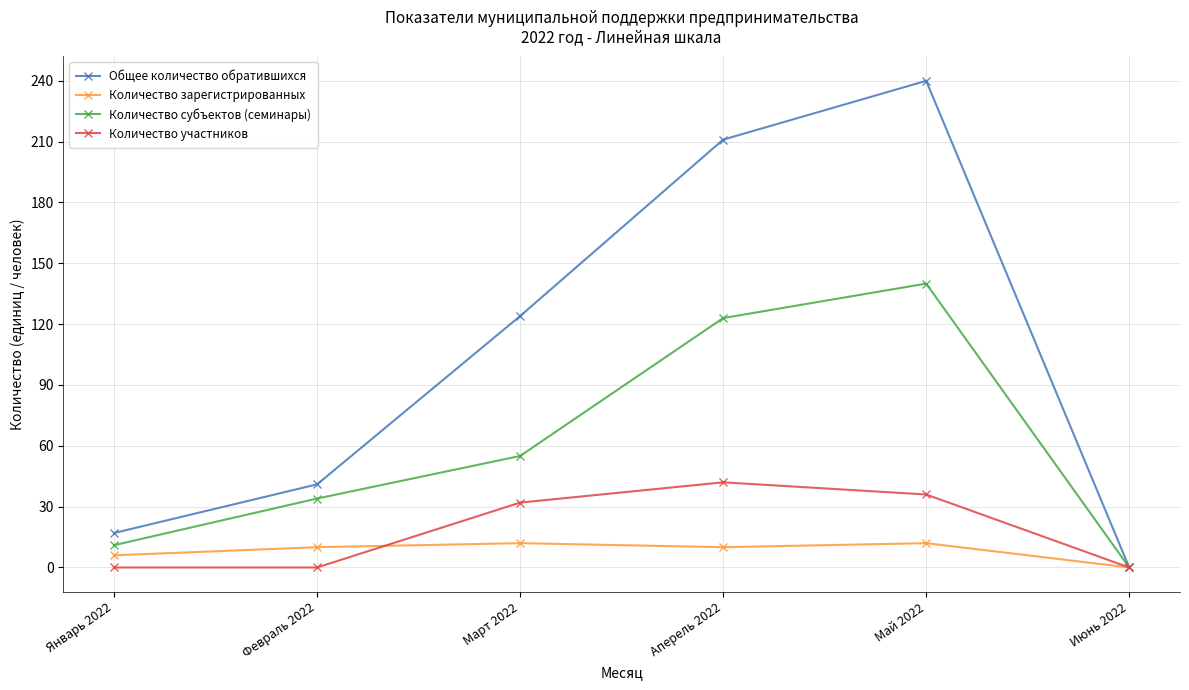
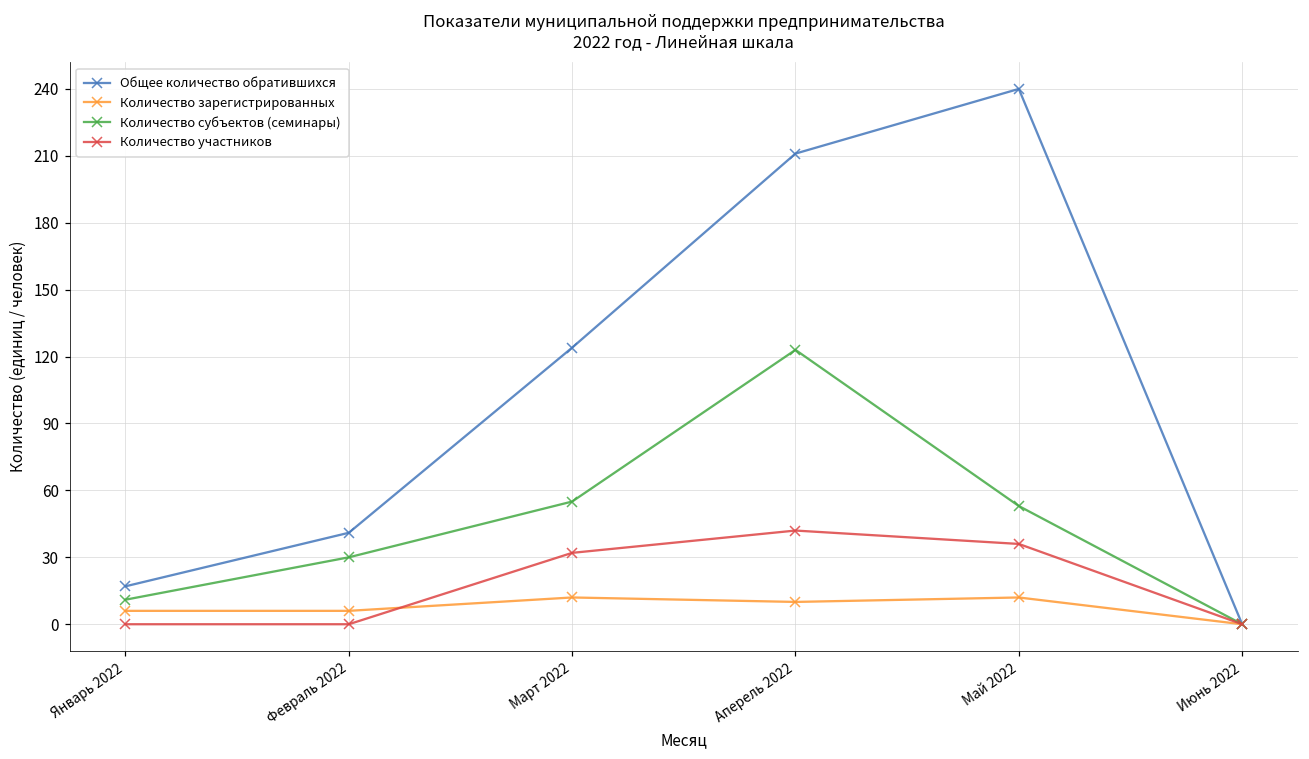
Количество зарегистрированных, Февраль 2022: 10 -> 6
Количество субъектов (семинары), Февраль 2022: 34 -> 30
Количество субъектов (семинары), Май 2022: 140 -> 53
